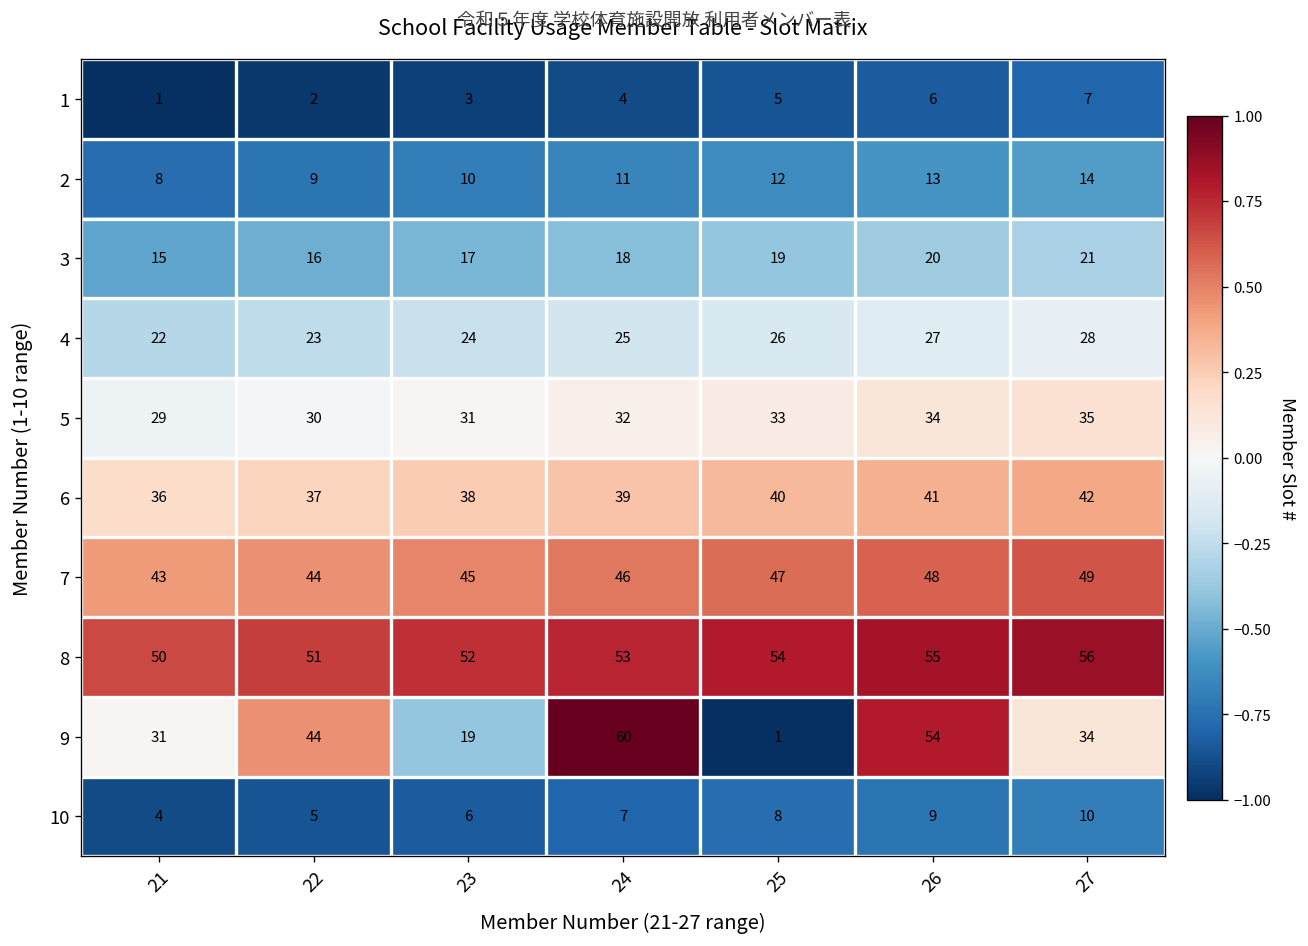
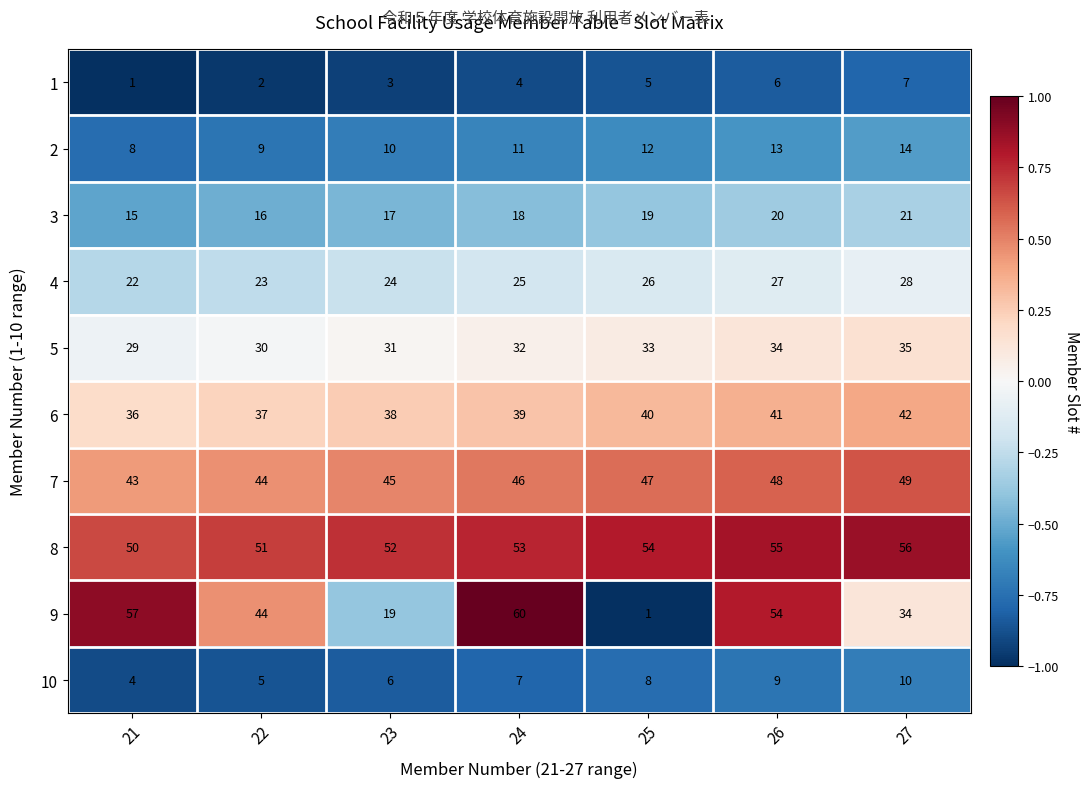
9, 21: 31 -> 57
